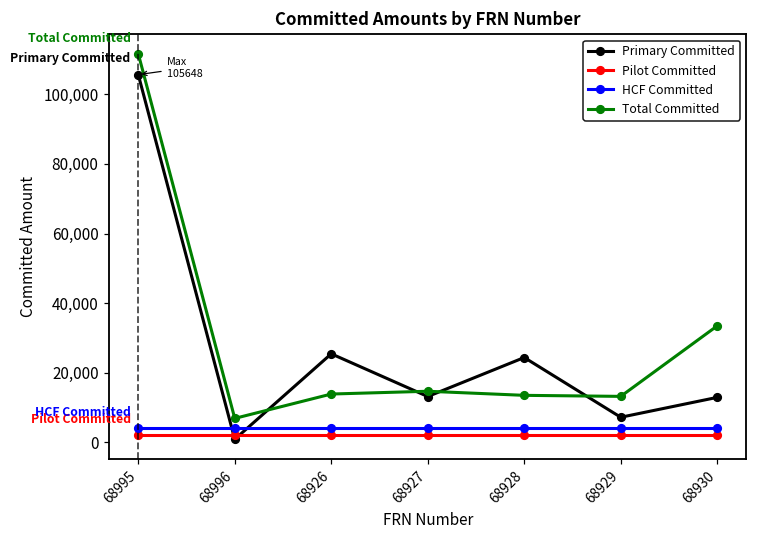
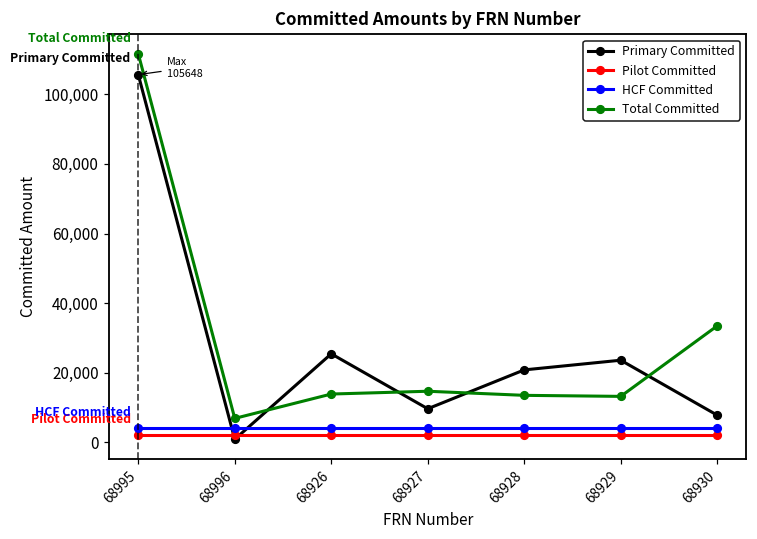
Primary Committed, 68927: 13,000 -> 10,000
Primary Committed, 68928: 24,000 -> 21,000
Primary Committed, 68929: 7,000 -> 24,000
Primary Committed, 68930: 13,000 -> 8,000
